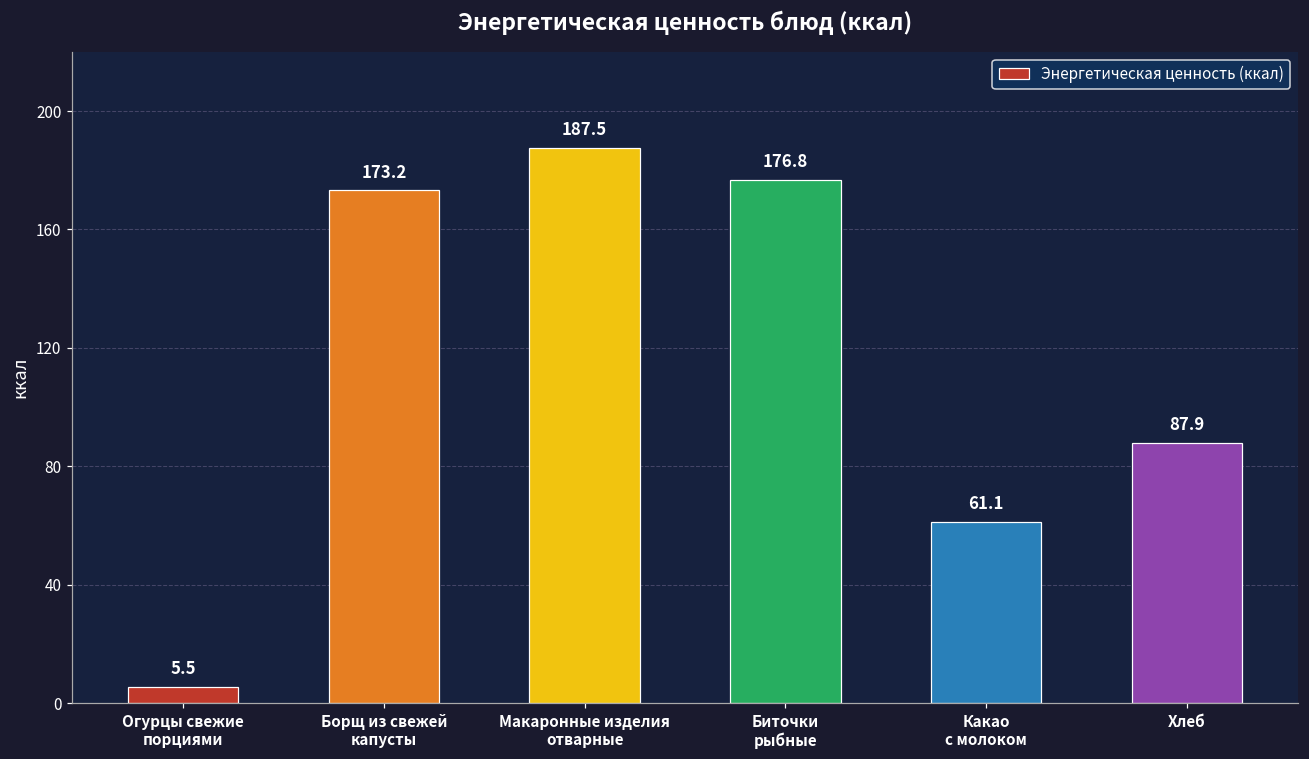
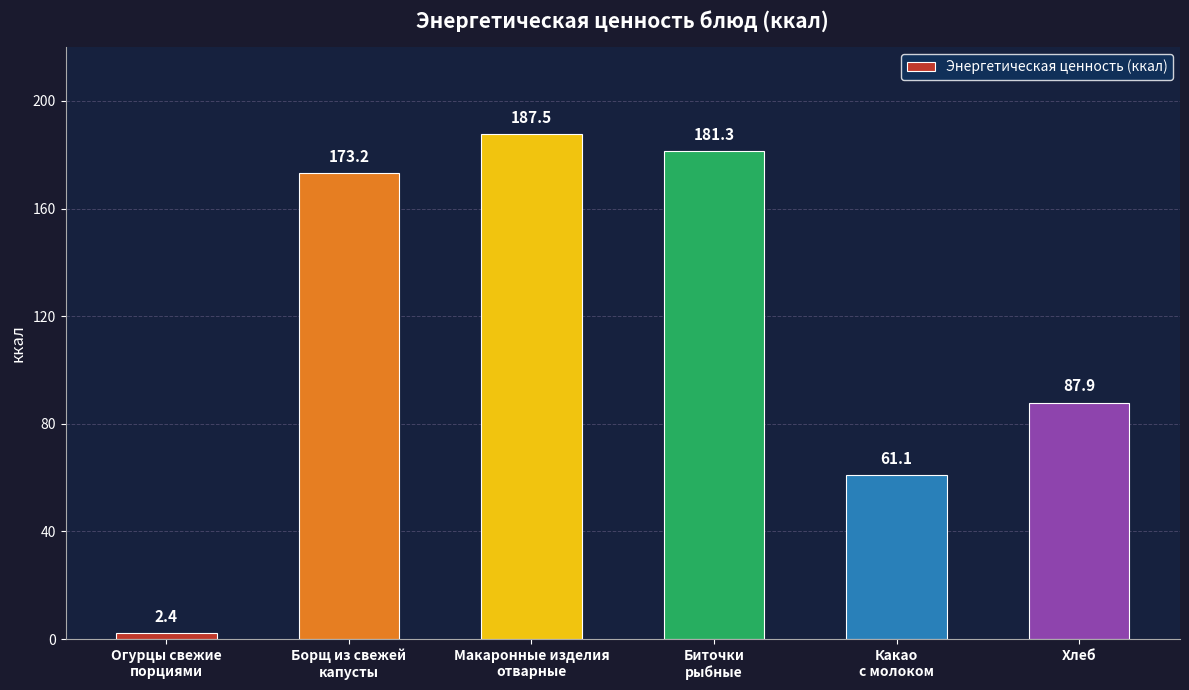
Огурцы свежие порциями: 5.5 -> 2.4
Биточки рыбные: 176.8 -> 181.3
